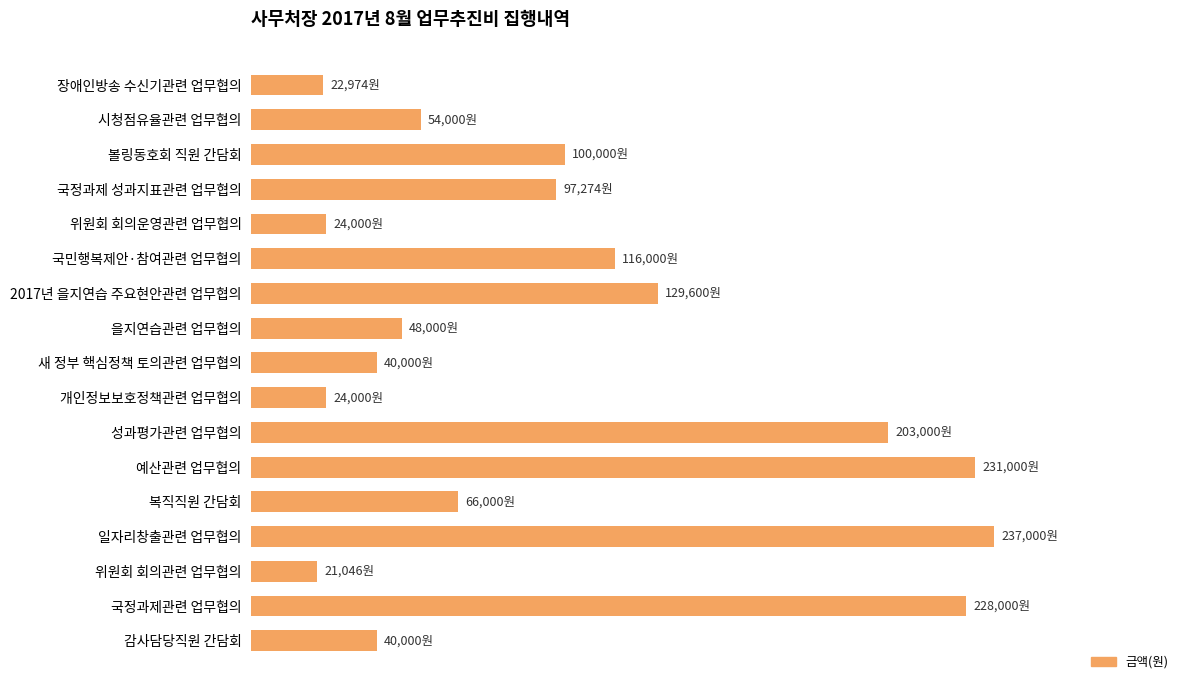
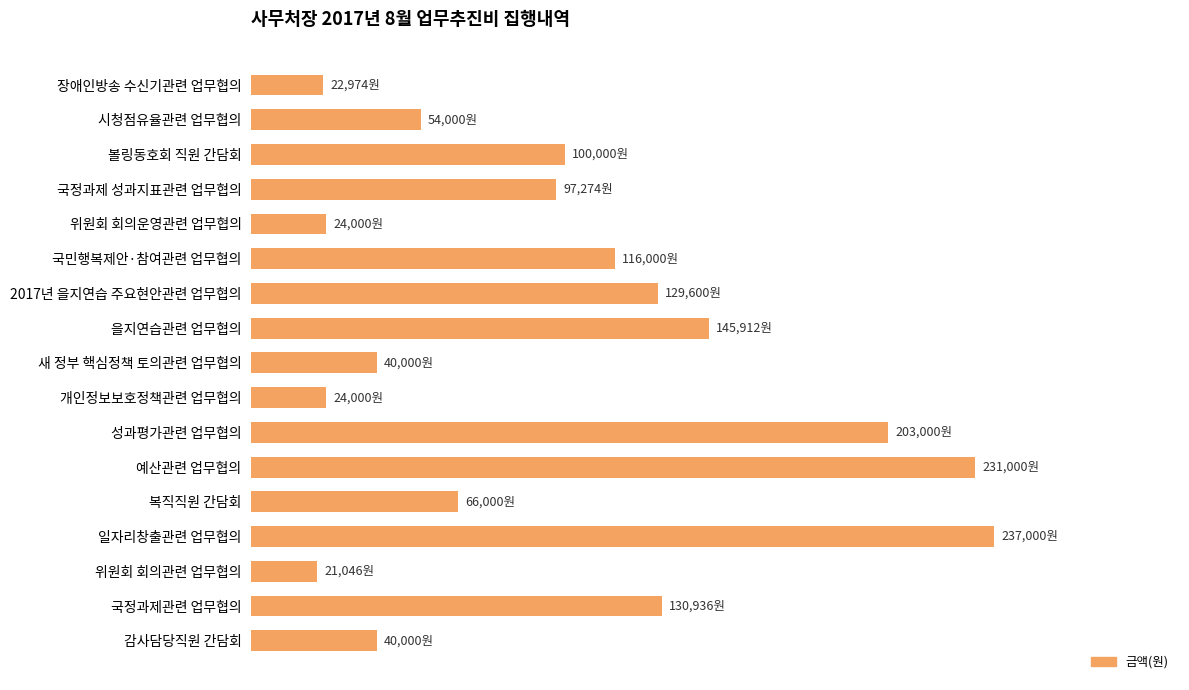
을지연습관련 업무협의: 48,000원 -> 145,912원
국정과제관련 업무협의: 228,000원 -> 130,936원
